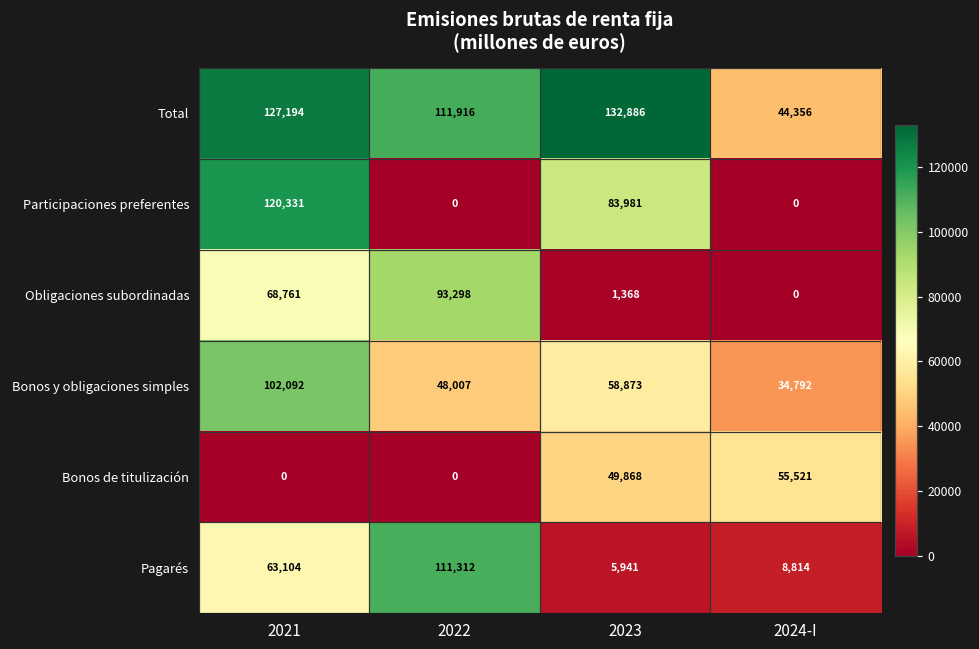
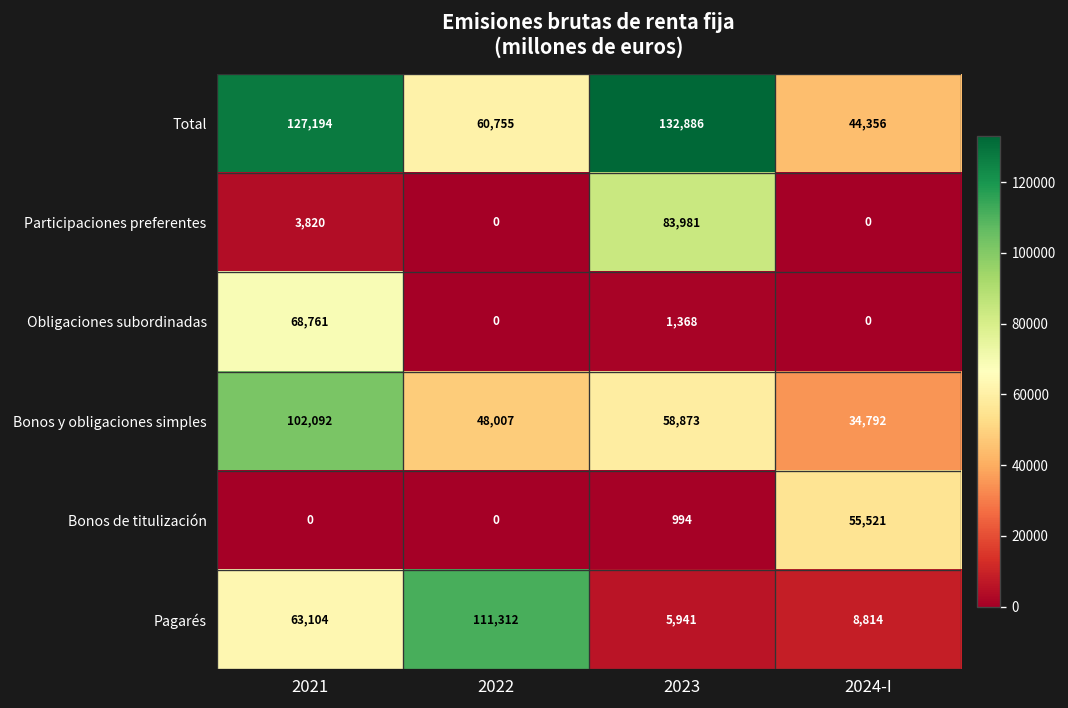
Total, 2022: 111,916 -> 60,755
Participaciones preferentes, 2021: 120,331 -> 3,820
Obligaciones subordinadas, 2022: 93,298 -> 0
Bonos de titulización, 2023: 49,868 -> 994
